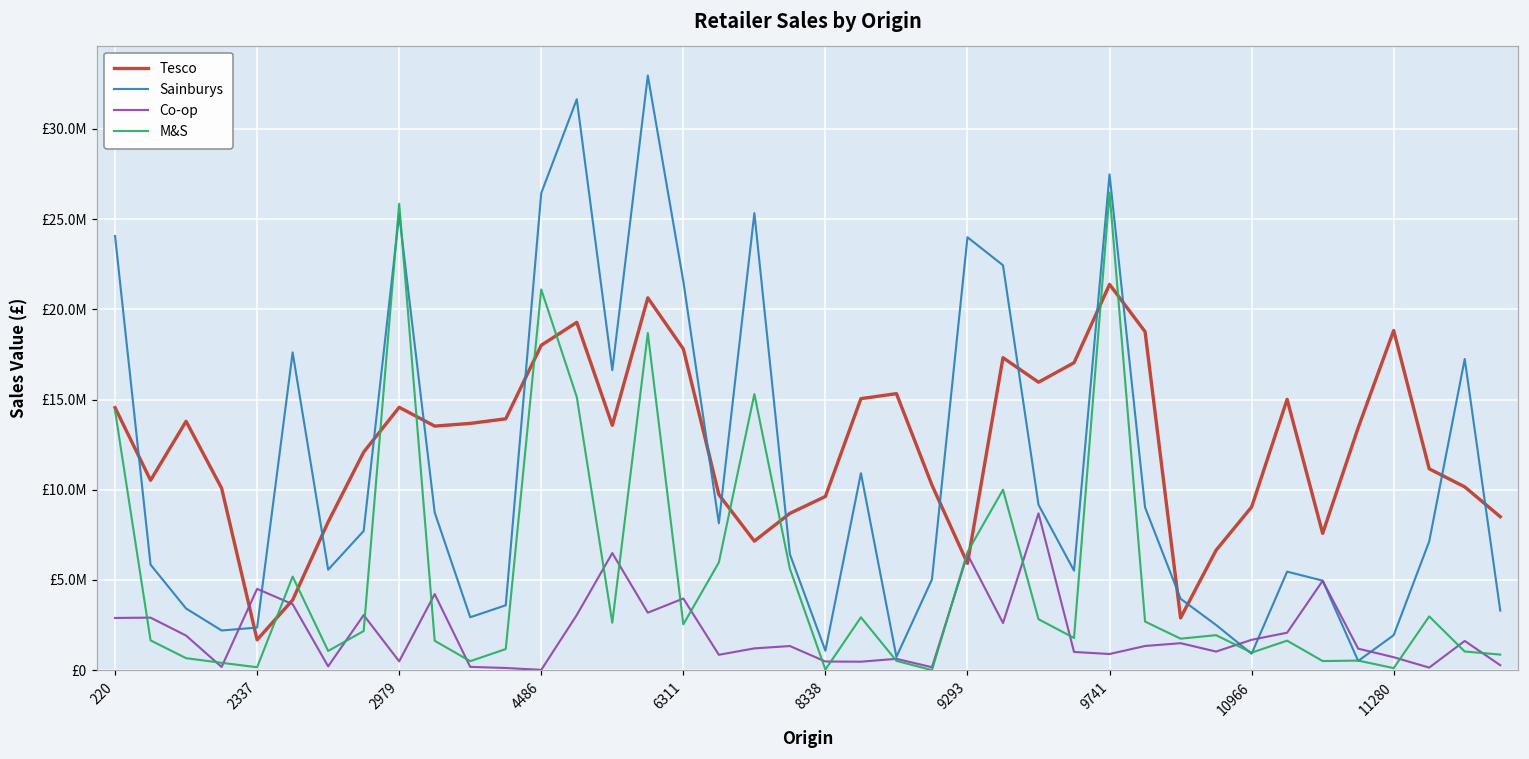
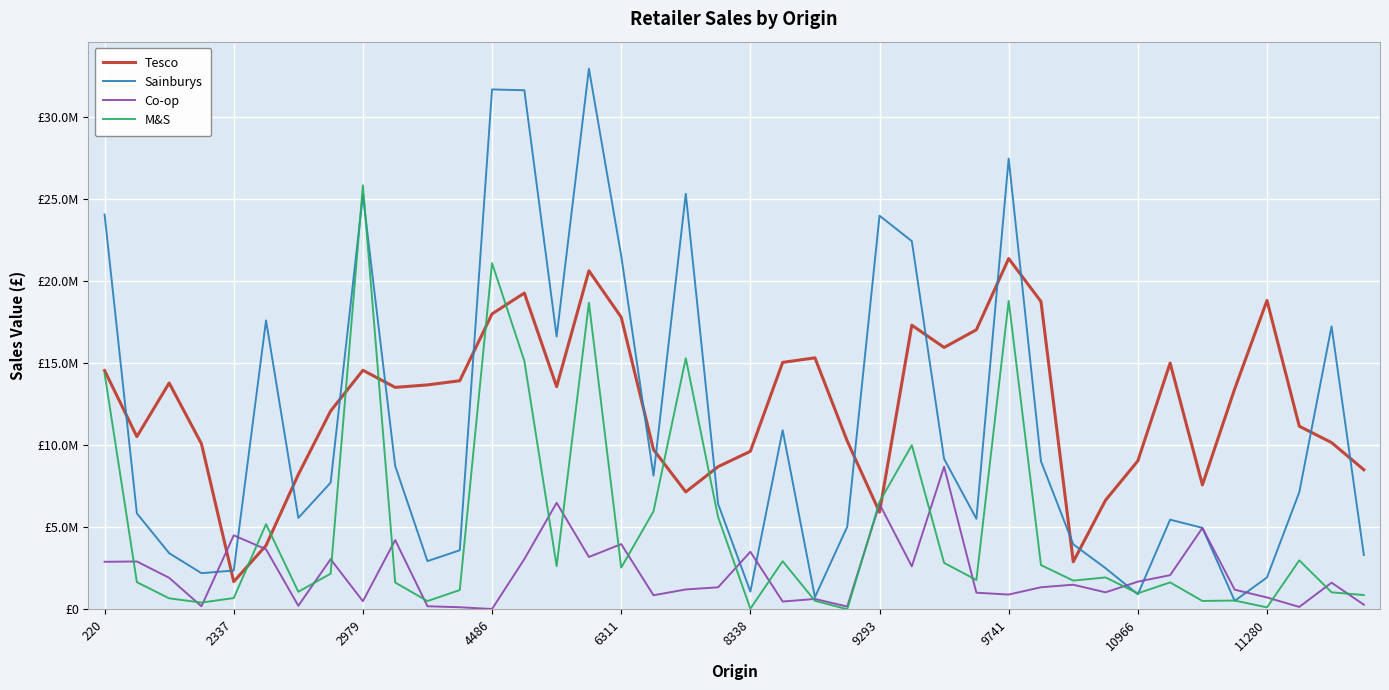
M&S, 2337: £200000 -> £700000
Sainburys, 4486: £26400000 -> £31700000
Co-op, 8338: £500000 -> £3500000
M&S, 9741: £26500000 -> £18800000
